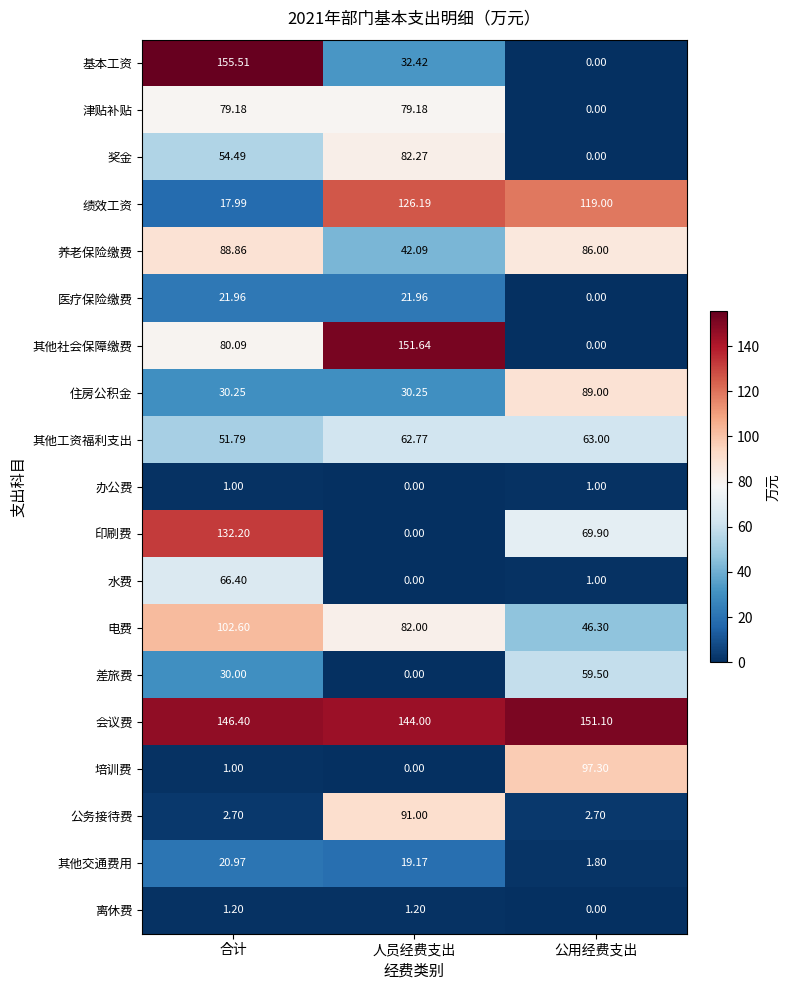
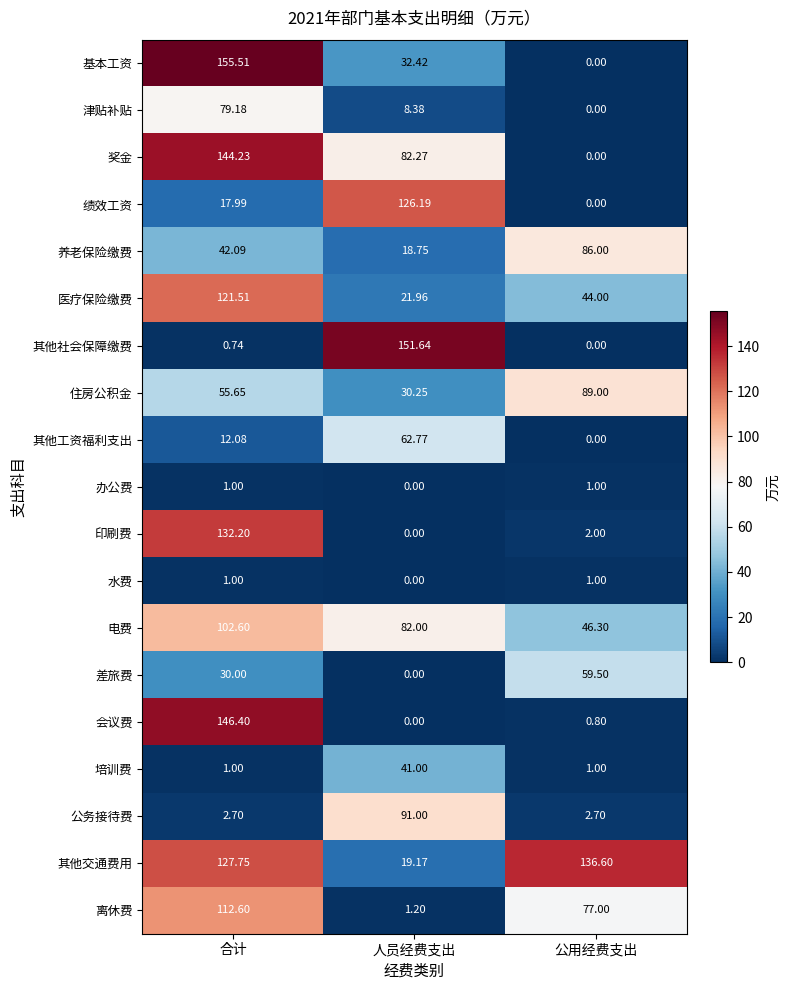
津贴补贴, 人员经费支出: 79.18 -> 8.38
奖金, 合计: 54.49 -> 144.23
绩效工资, 公用经费支出: 119.00 -> 0.00
养老保险缴费, 合计: 88.86 -> 42.09
养老保险缴费, 人员经费支出: 42.09 -> 18.75
医疗保险缴费, 合计: 21.96 -> 121.51
医疗保险缴费, 公用经费支出: 0.00 -> 44.00
其他社会保障缴费, 合计: 80.09 -> 0.74
住房公积金, 合计: 30.25 -> 55.65
其他工资福利支出, 合计: 51.79 -> 12.08
其他工资福利支出, 公用经费支出: 63.00 -> 0.00
印刷费, 公用经费支出: 69.90 -> 2.00
水费, 合计: 66.40 -> 1.00
会议费, 人员经费支出: 144.00 -> 0.00
会议费, 公用经费支出: 151.10 -> 0.80
培训费, 人员经费支出: 0.00 -> 41.00
培训费, 公用经费支出: 97.30 -> 1.00
其他交通费用, 合计: 20.97 -> 127.75
其他交通费用, 公用经费支出: 1.80 -> 136.60
离休费, 合计: 1.20 -> 112.60
离休费, 公用经费支出: 0.00 -> 77.00
